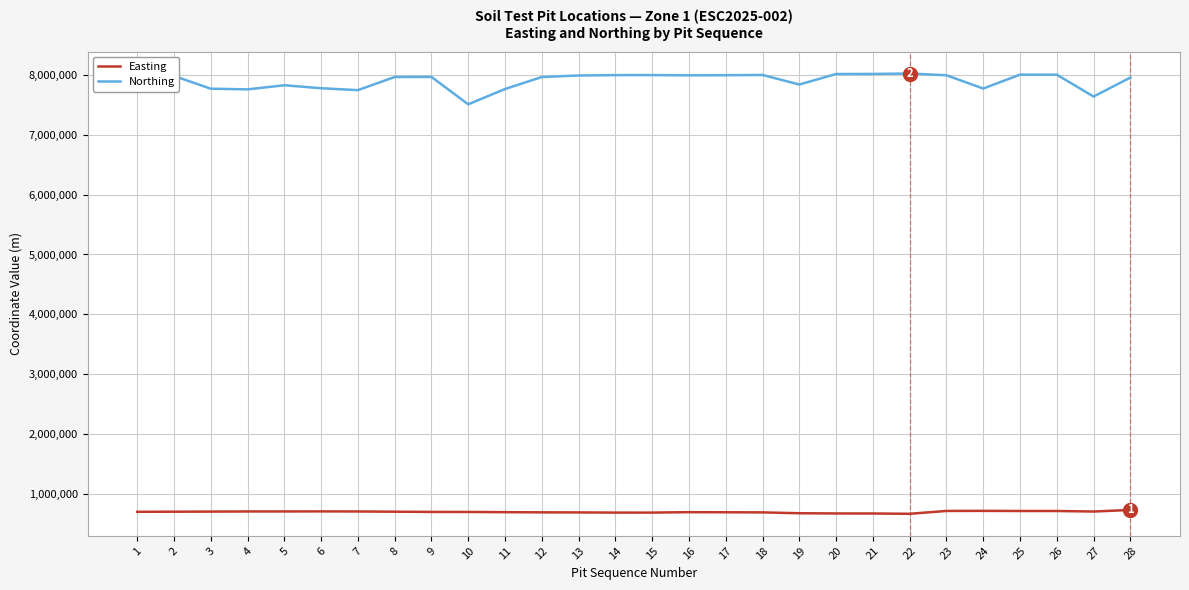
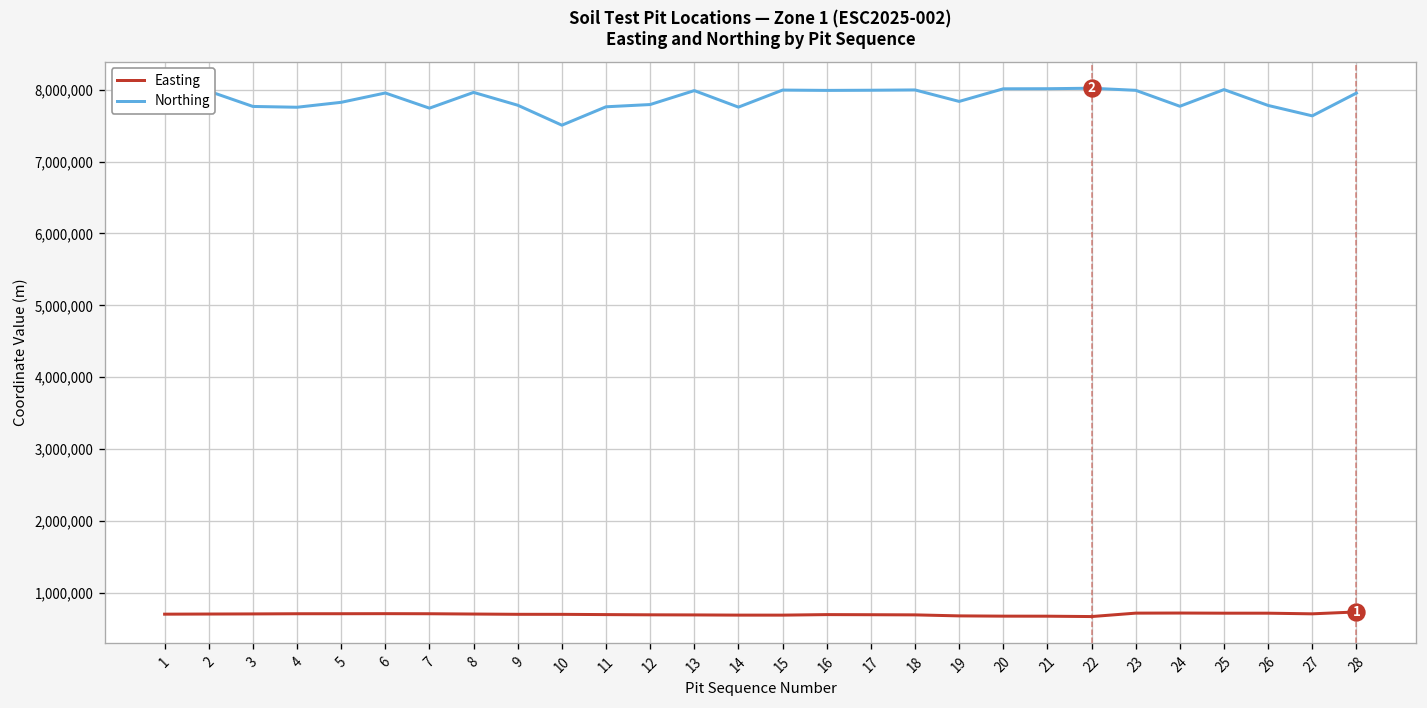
Northing, 6: 7,800,000 -> 8,000,000
Northing, 9: 8,000,000 -> 7,800,000
Northing, 12: 8,000,000 -> 7,800,000
Northing, 14: 8,000,000 -> 7,800,000
Northing, 26: 8,000,000 -> 7,800,000
